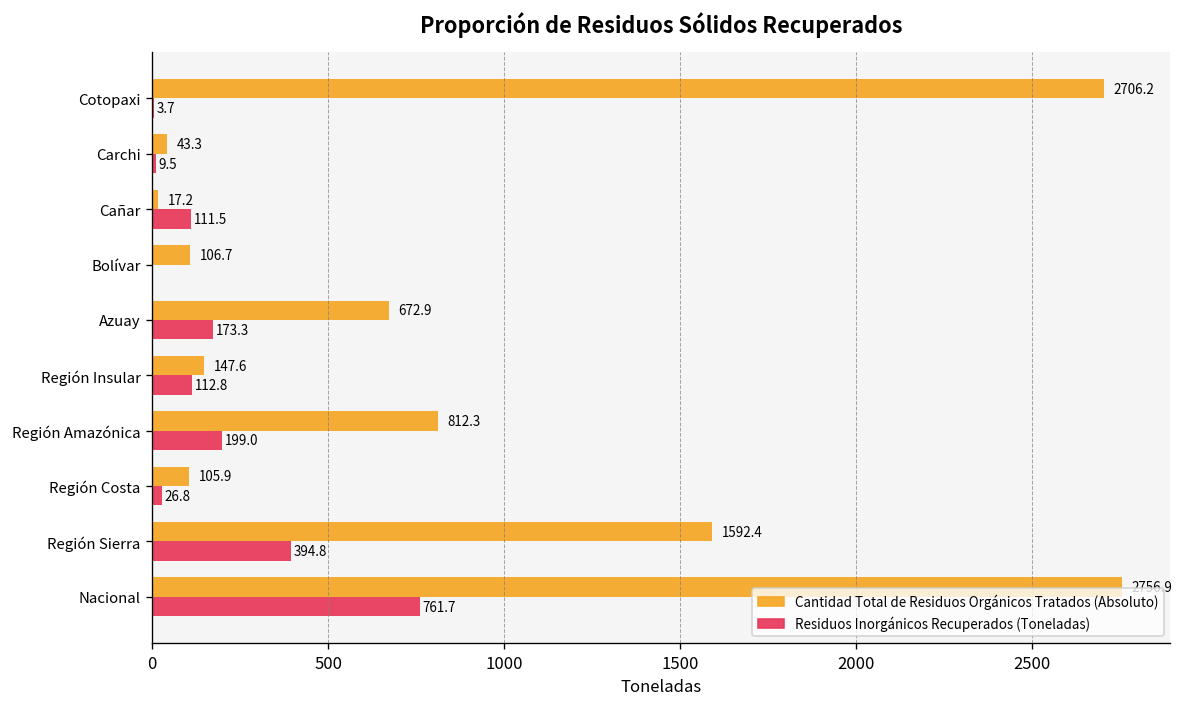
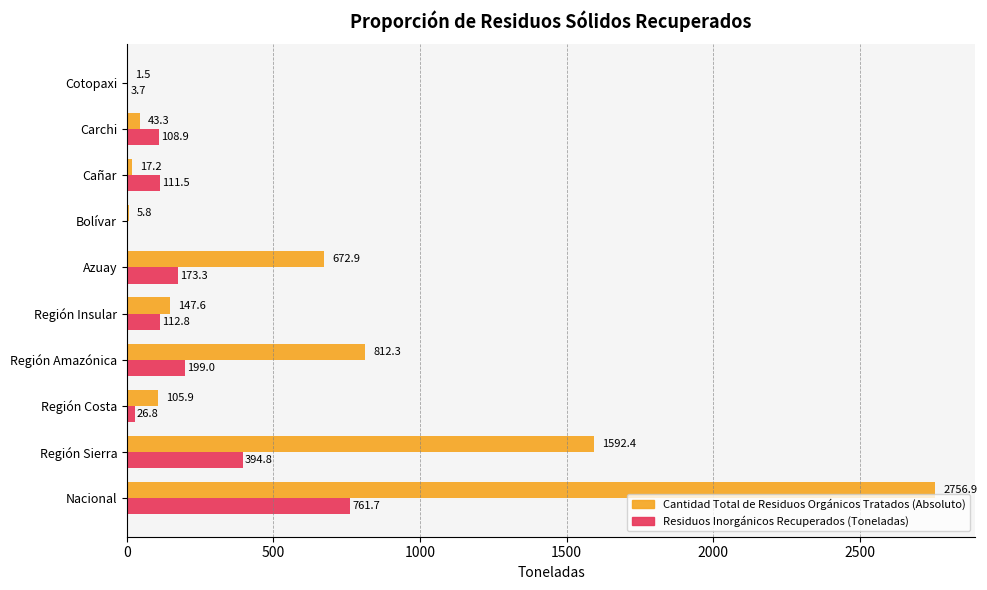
Cantidad Total de Residuos Orgánicos Tratados (Absoluto), Cotopaxi: 2706.2 -> 1.5
Residuos Inorgánicos Recuperados (Toneladas), Carchi: 9.5 -> 108.9
Cantidad Total de Residuos Orgánicos Tratados (Absoluto), Bolívar: 106.7 -> 5.8
